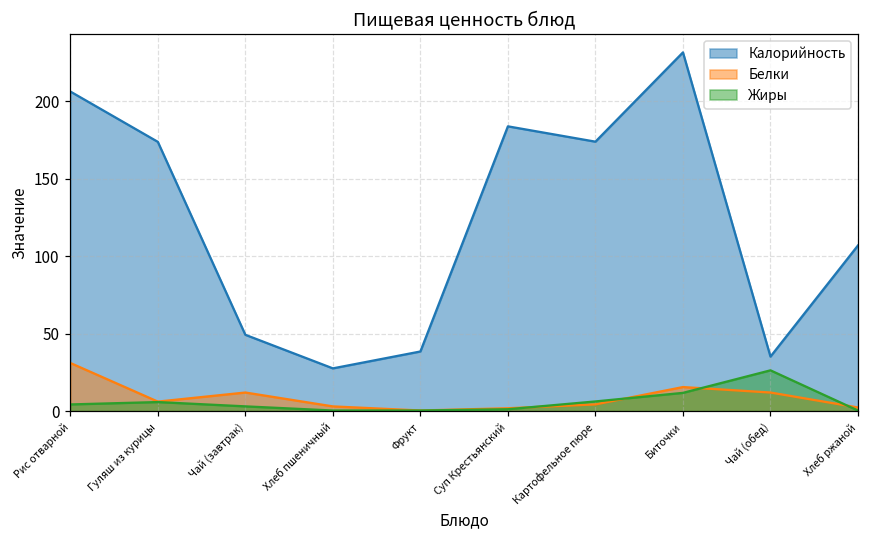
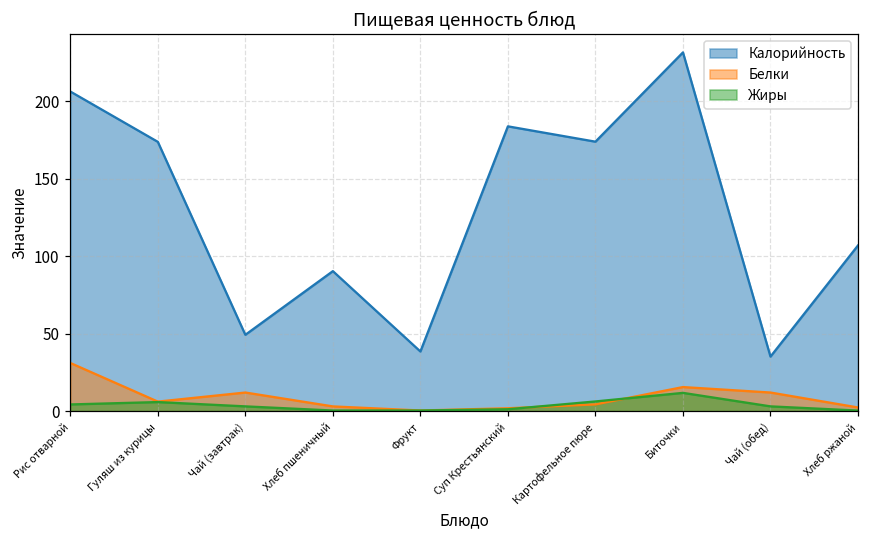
Калорийность, Хлеб пшеничный: 28 -> 90
Жиры, Чай (обед): 26 -> 3
